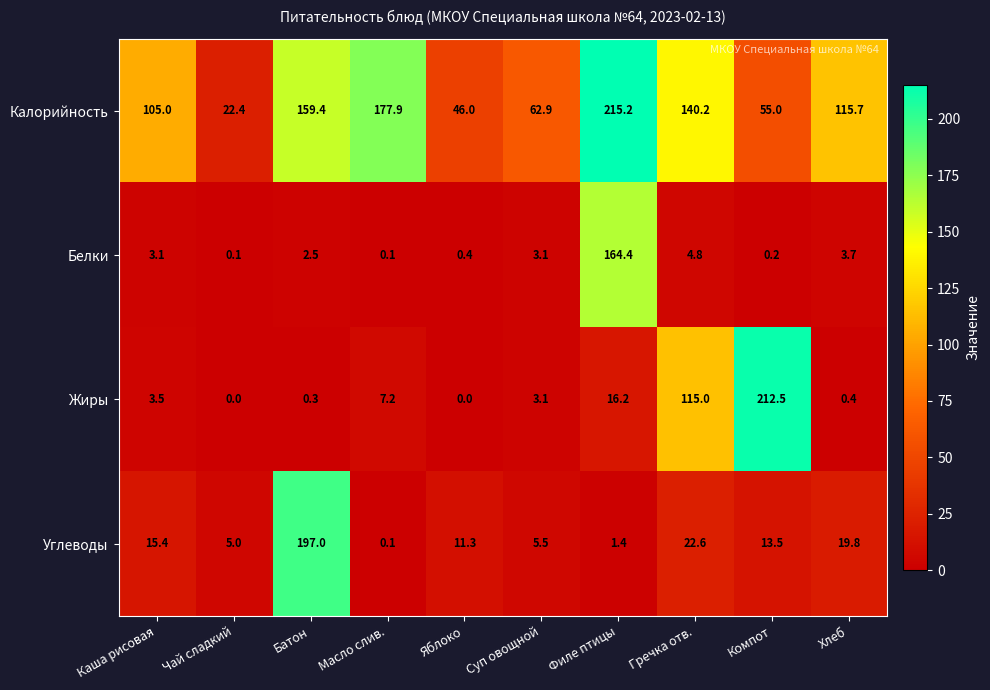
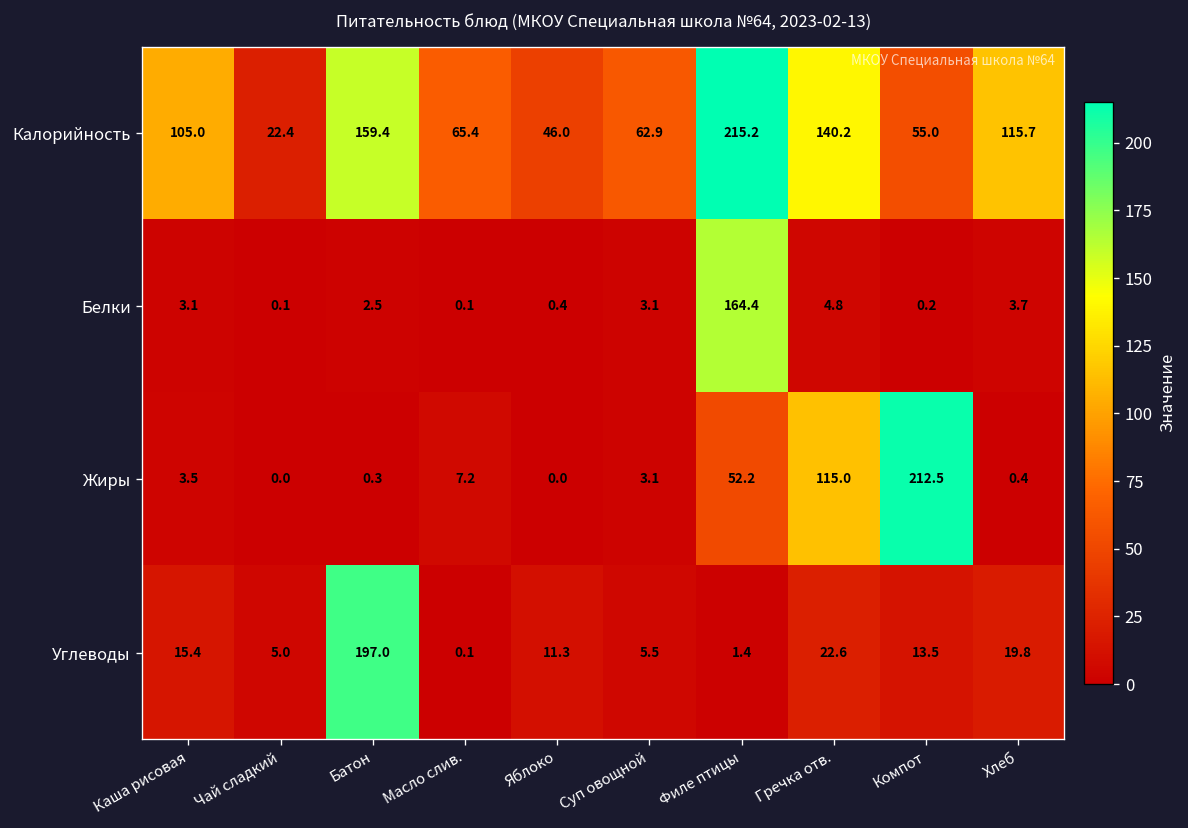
Калорийность, Масло слив.: 177.9 -> 65.4
Жиры, Филе птицы: 16.2 -> 52.2
